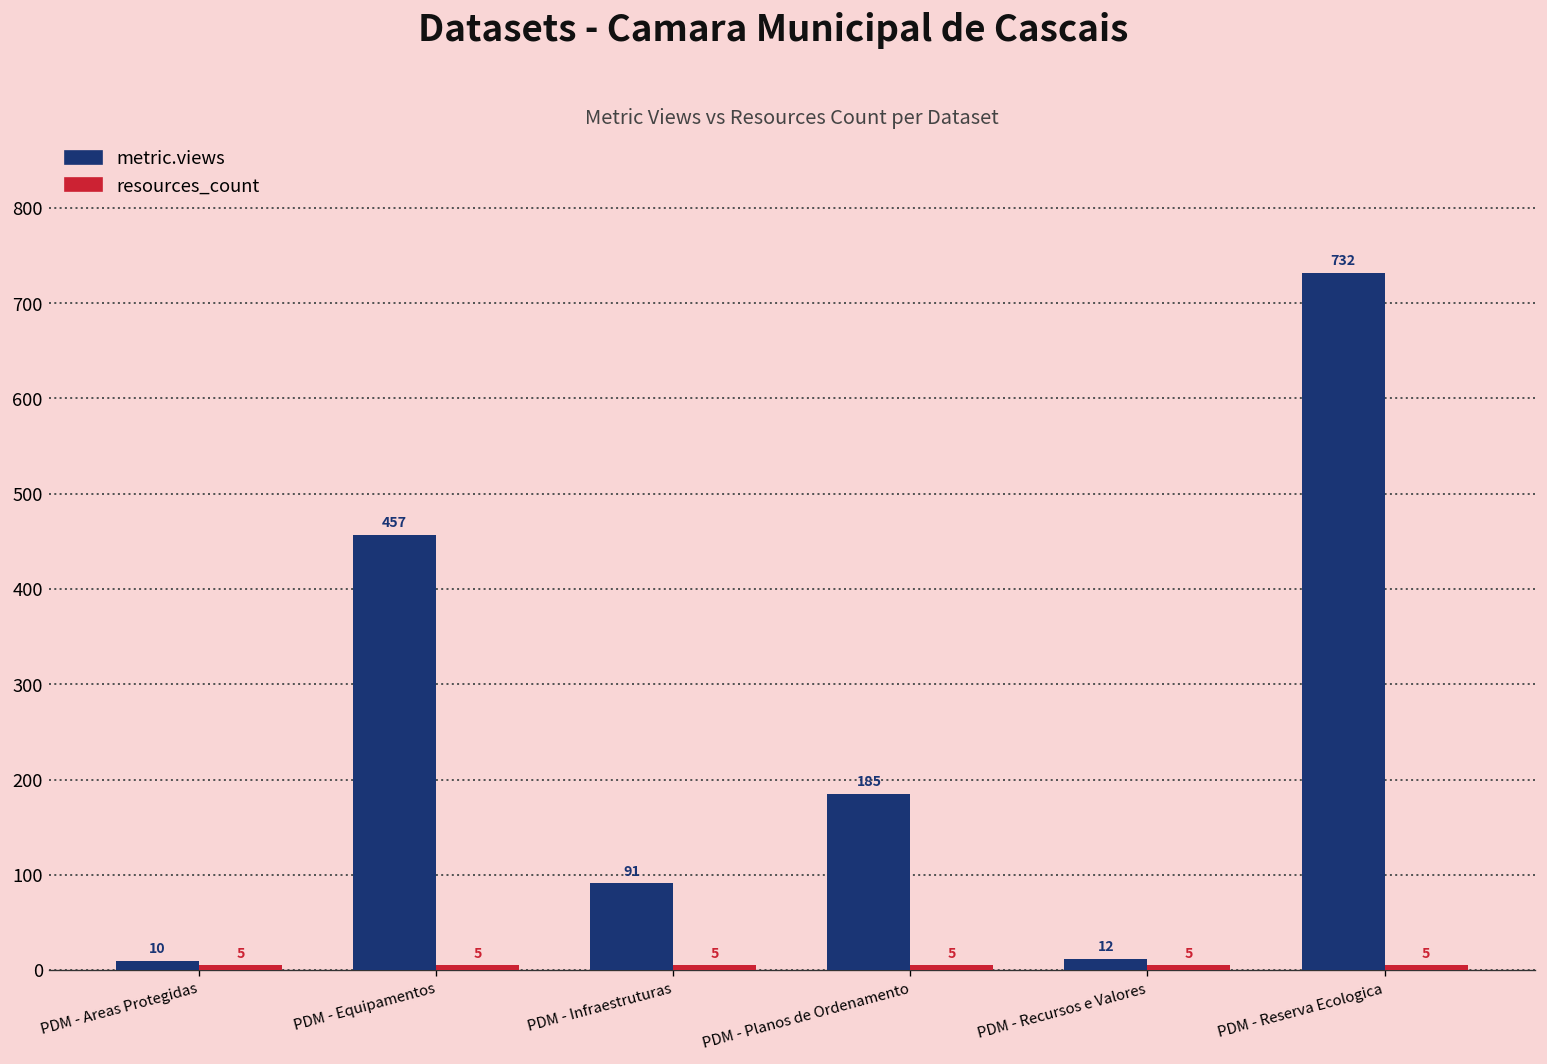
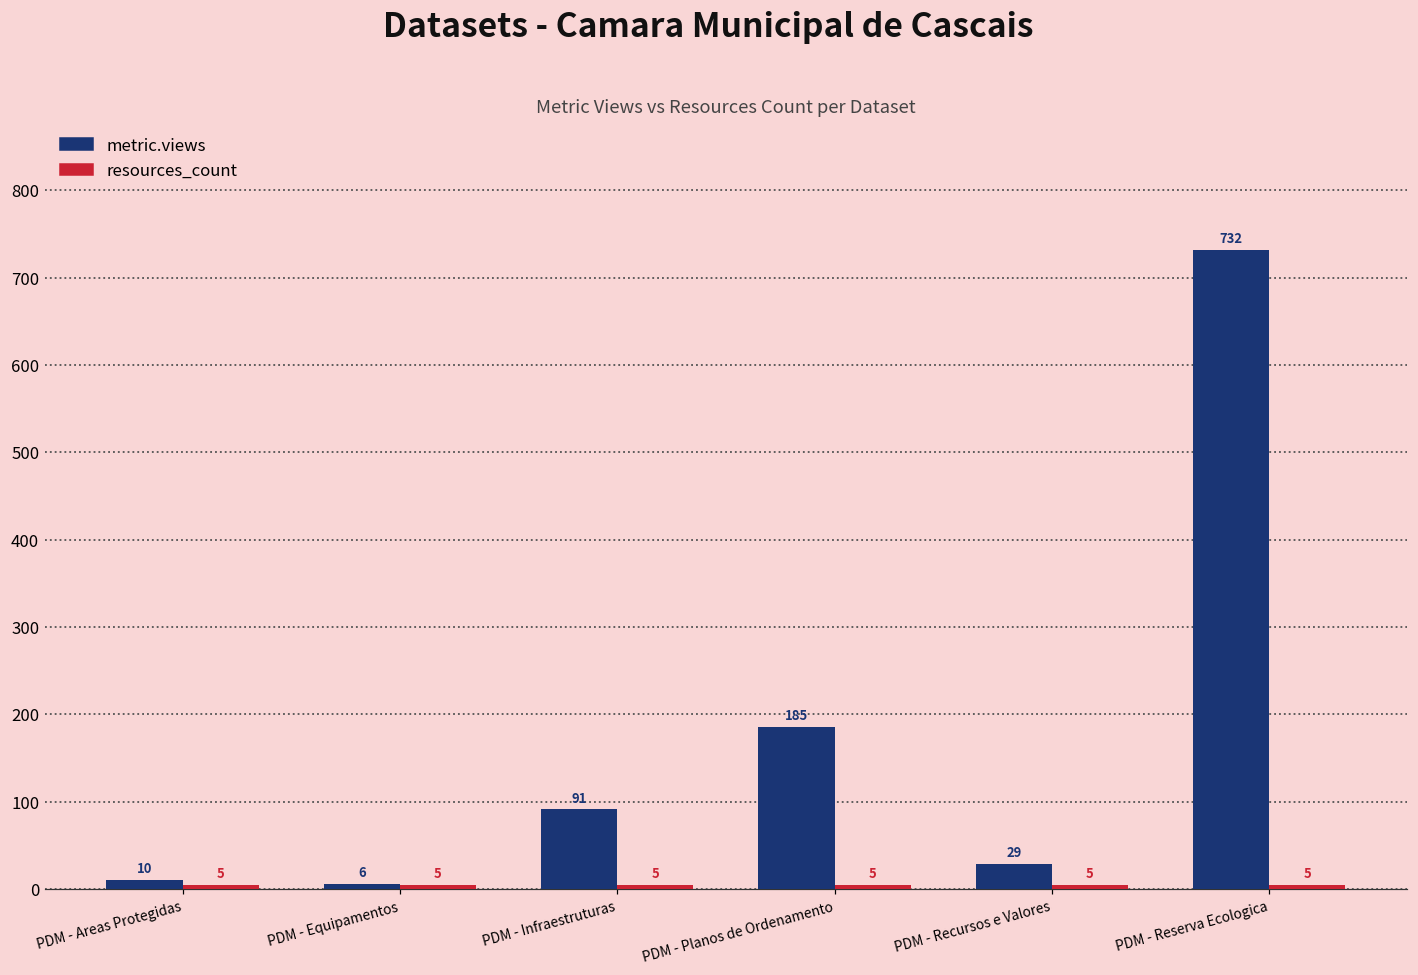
metric.views, PDM - Equipamentos: 457 -> 6
metric.views, PDM - Recursos e Valores: 12 -> 29
